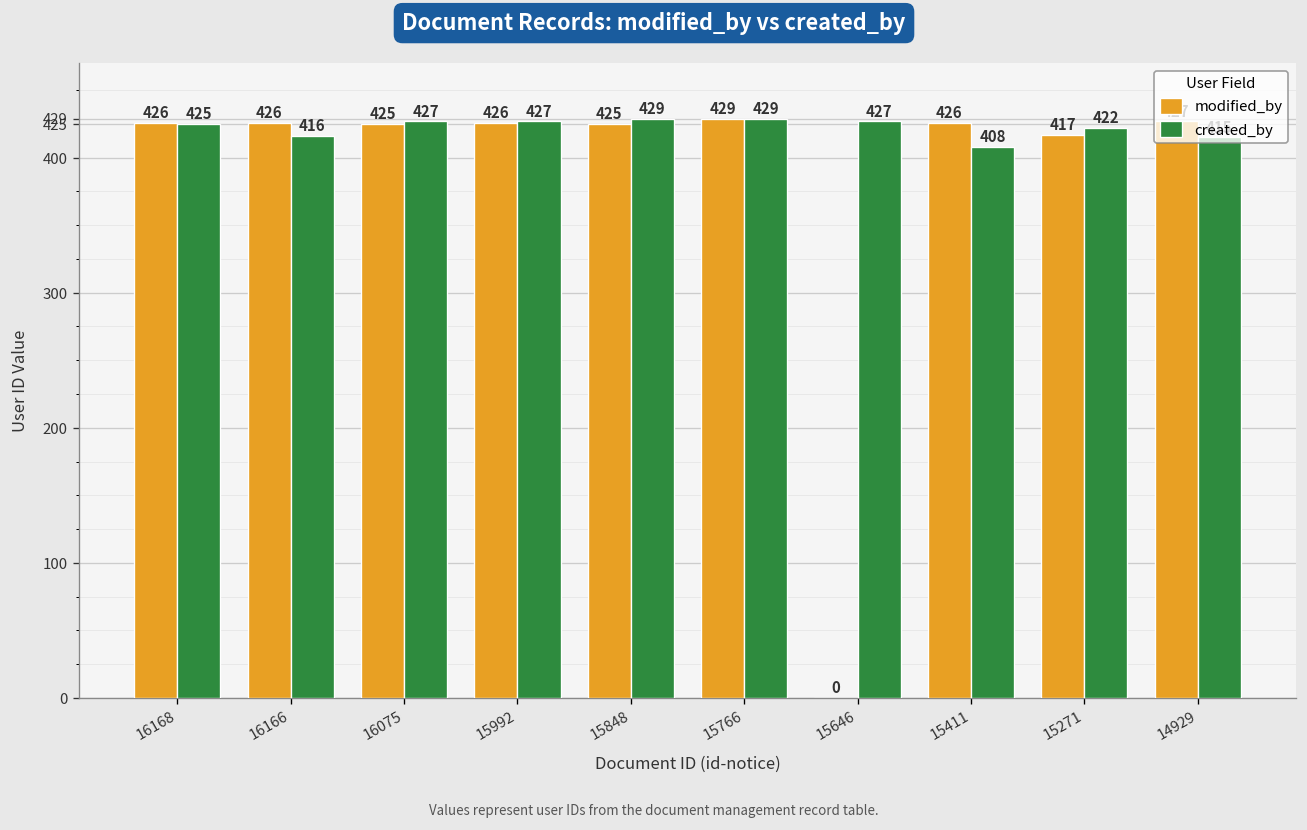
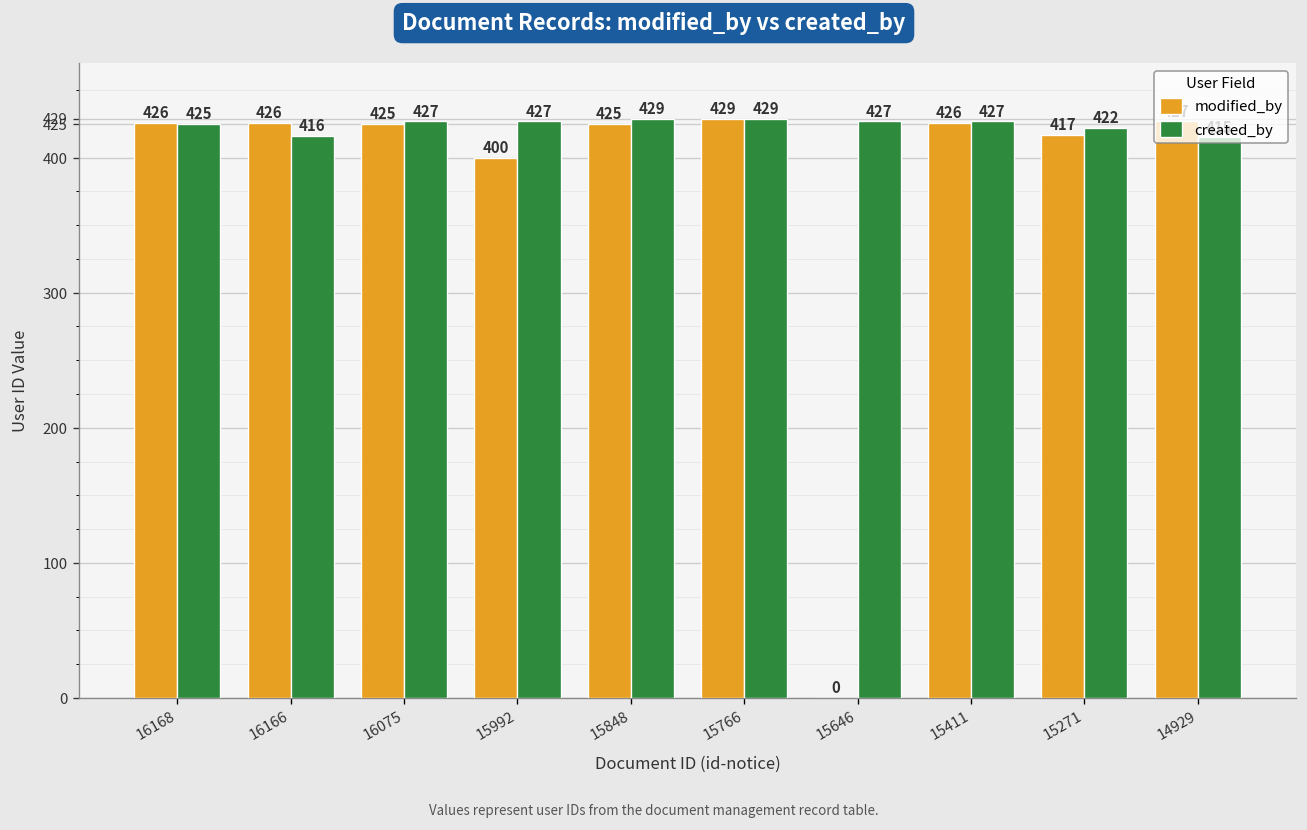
modified_by, 15992: 426 -> 400
created_by, 15411: 408 -> 427
